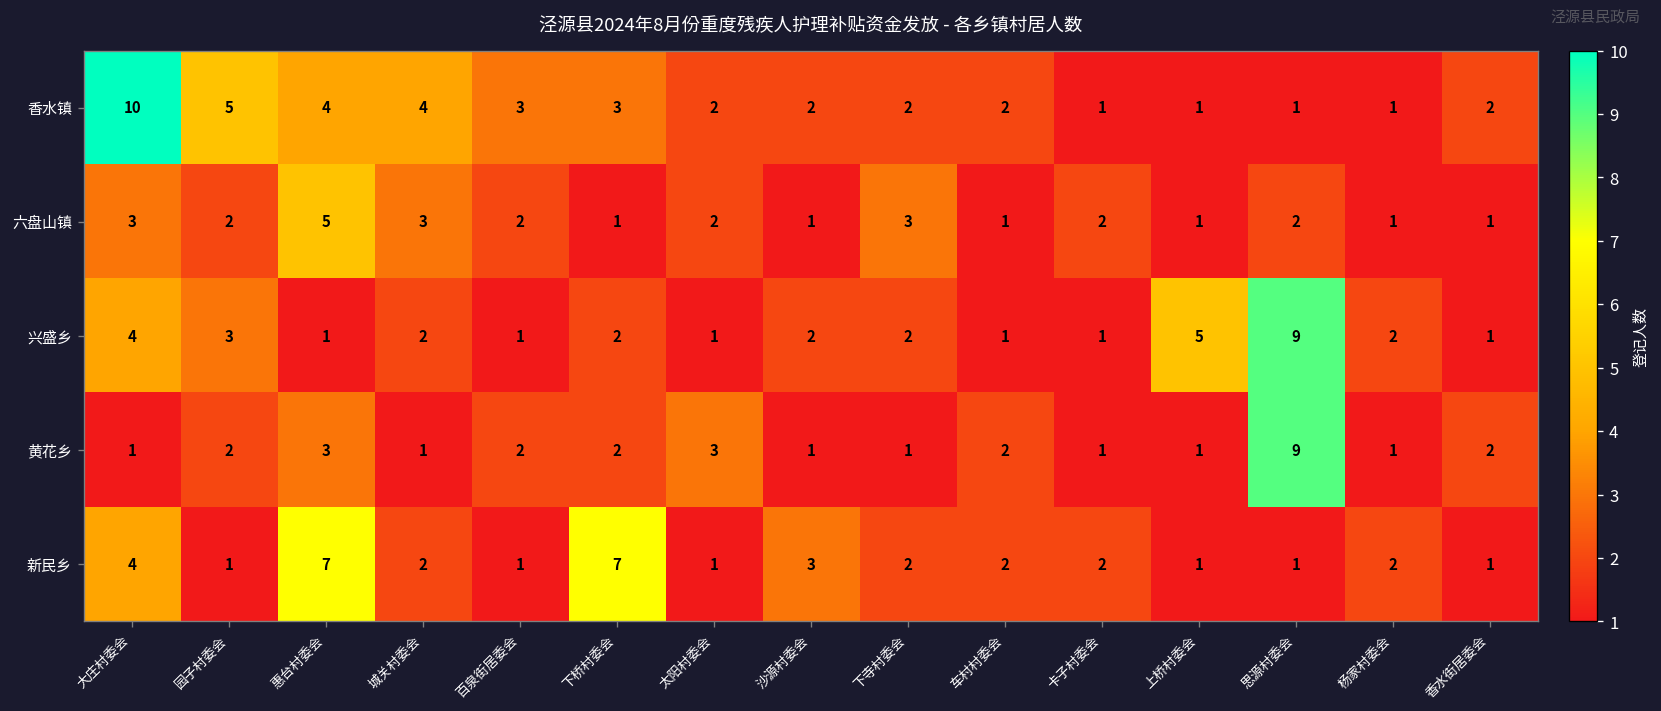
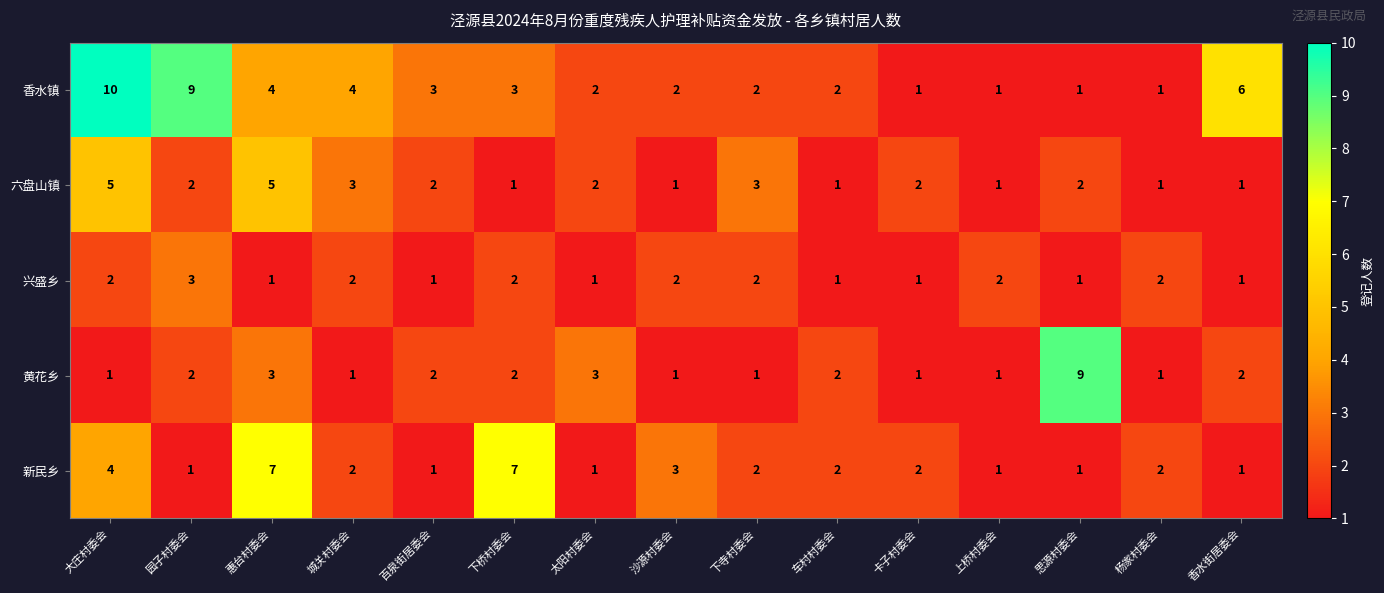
香水镇, 园子村委会: 5 -> 9
香水镇, 香水街居委会: 2 -> 6
六盘山镇, 大庄村委会: 3 -> 5
兴盛乡, 大庄村委会: 4 -> 2
兴盛乡, 上桥村委会: 5 -> 2
兴盛乡, 思源村委会: 9 -> 1
